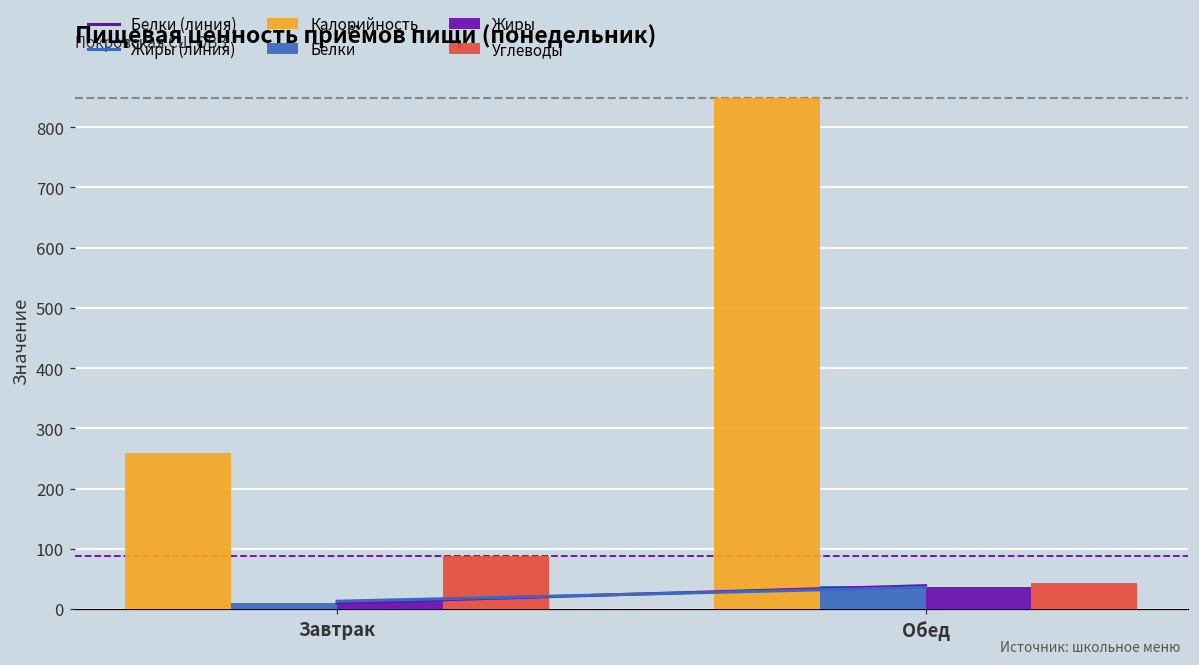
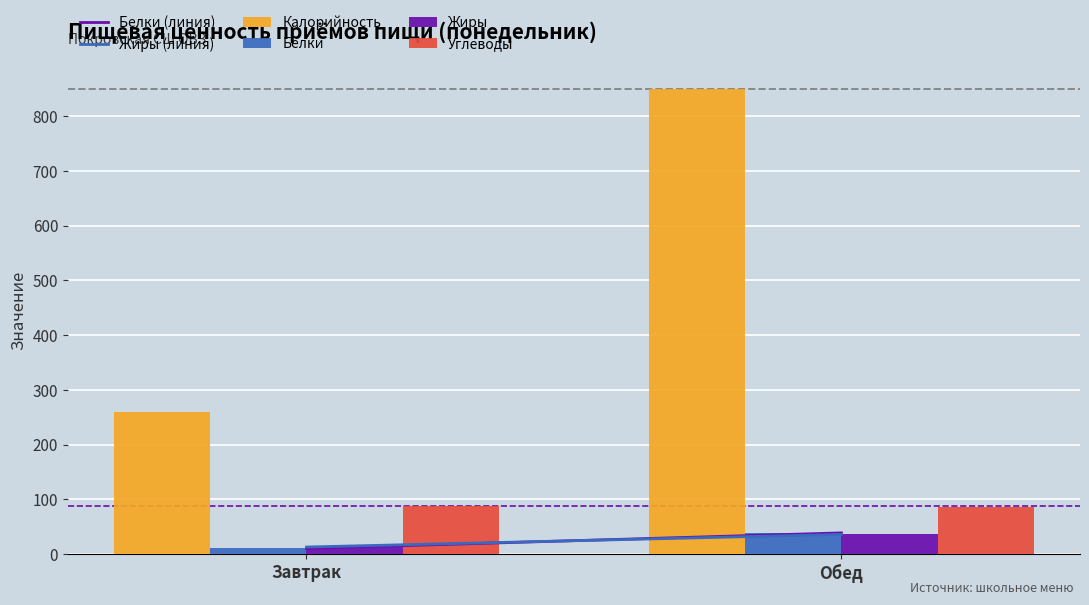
Углеводы, Обед: 40 -> 90
